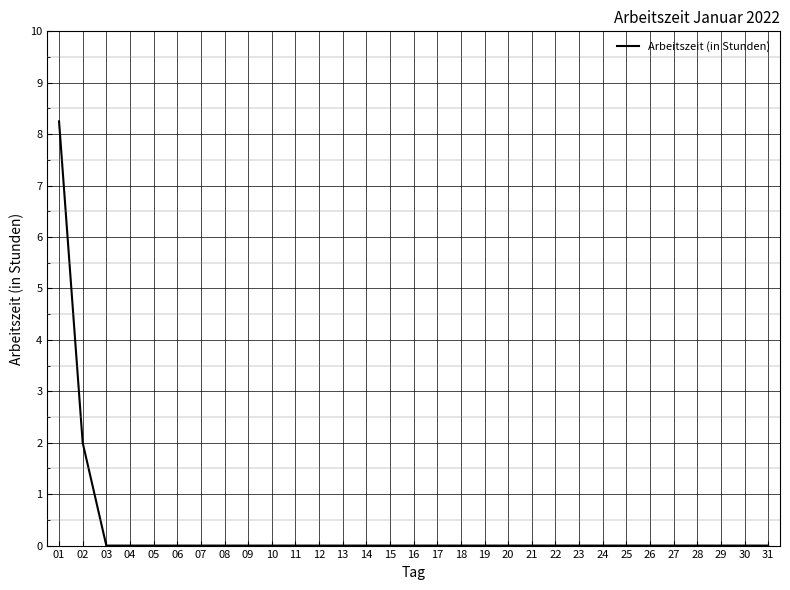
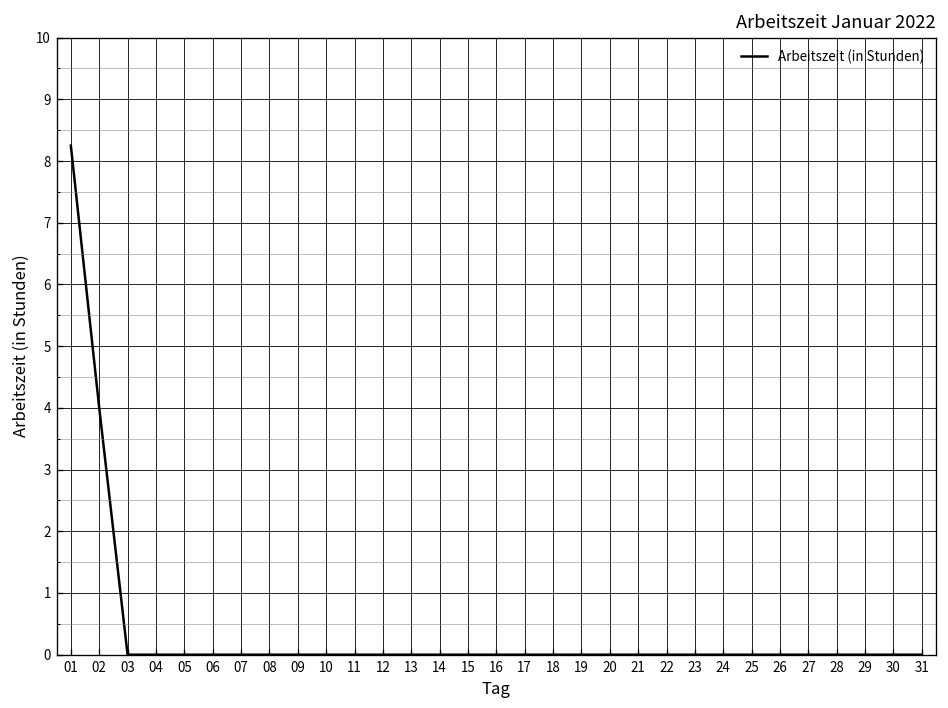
02: 2 -> 4
